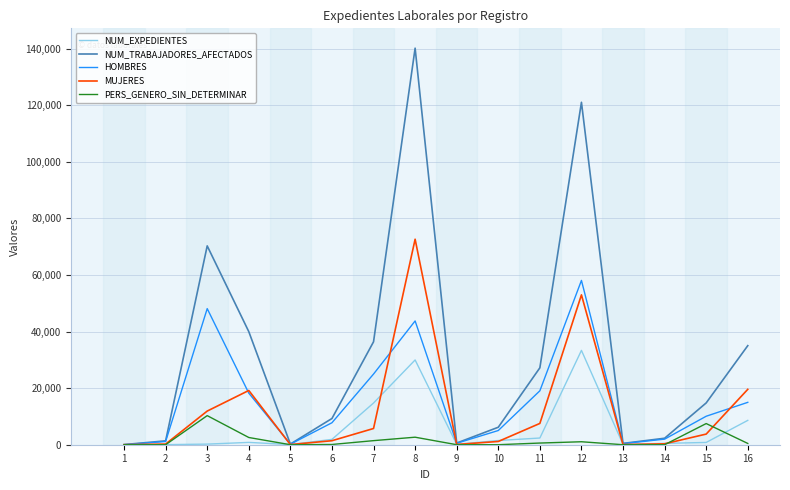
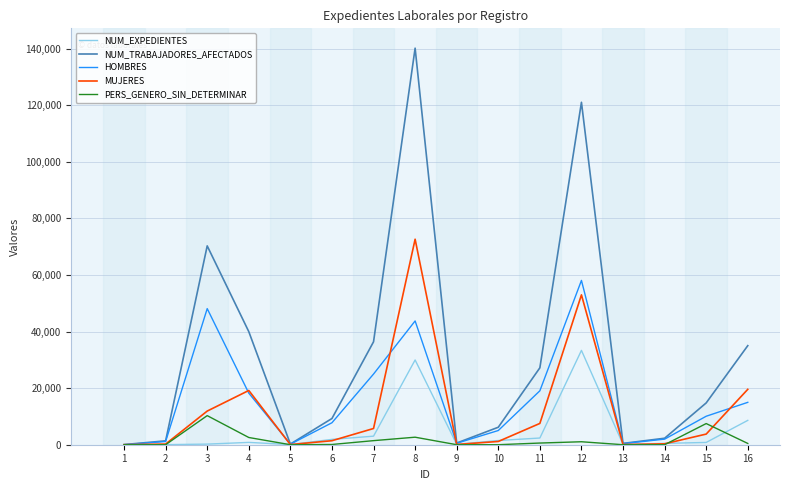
NUM_EXPEDIENTES, 7: 15,000 -> 3,000
